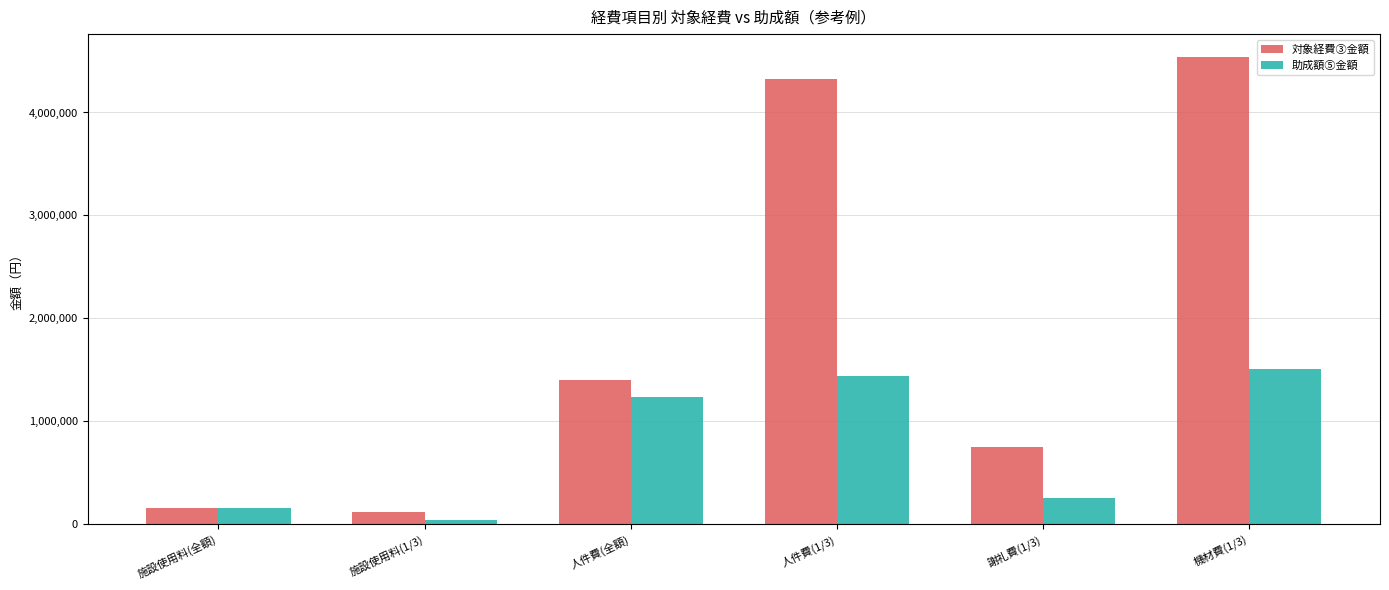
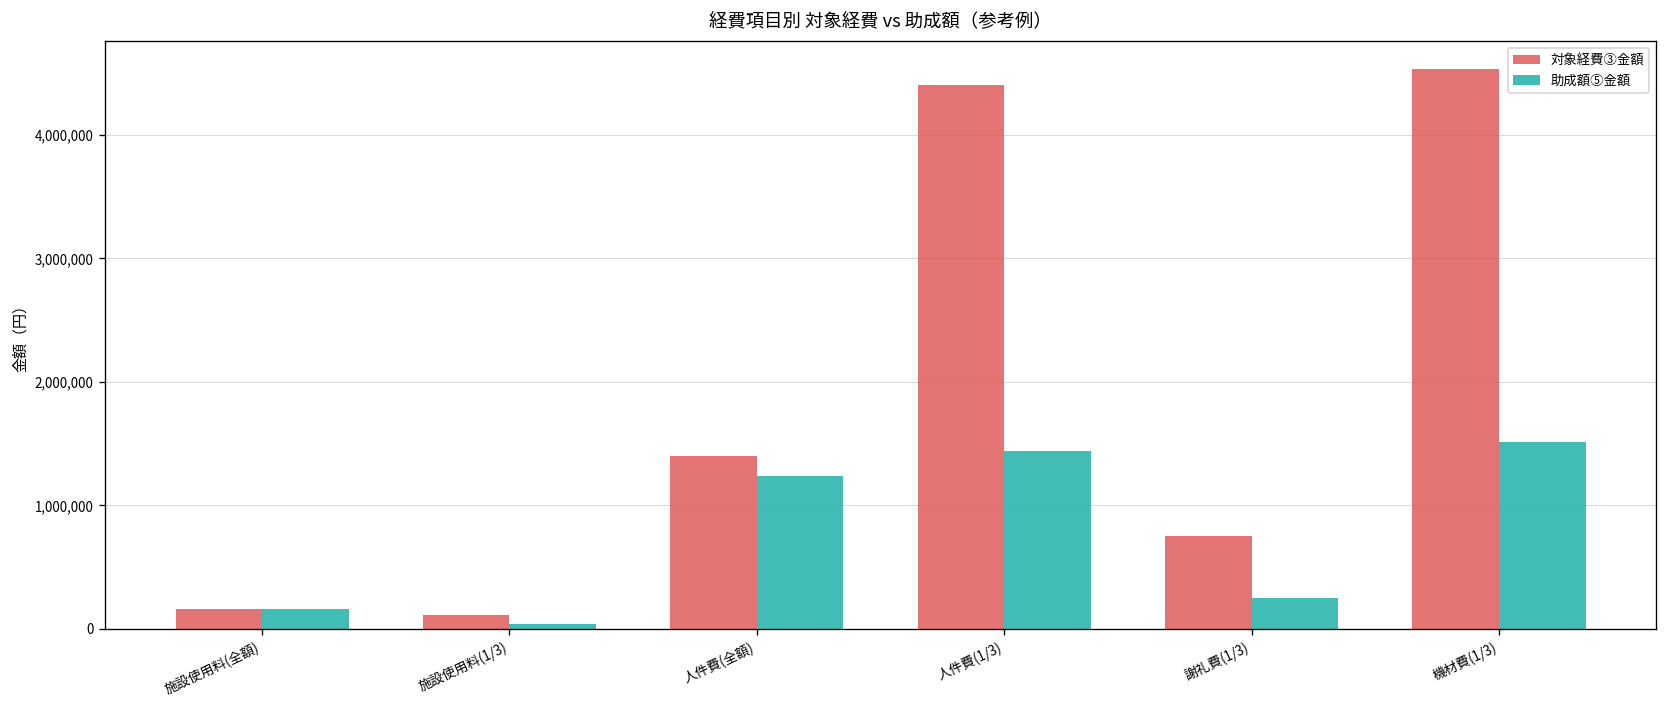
対象経費③金額, 人件費(1/3): 4,330,000 -> 4,410,000
